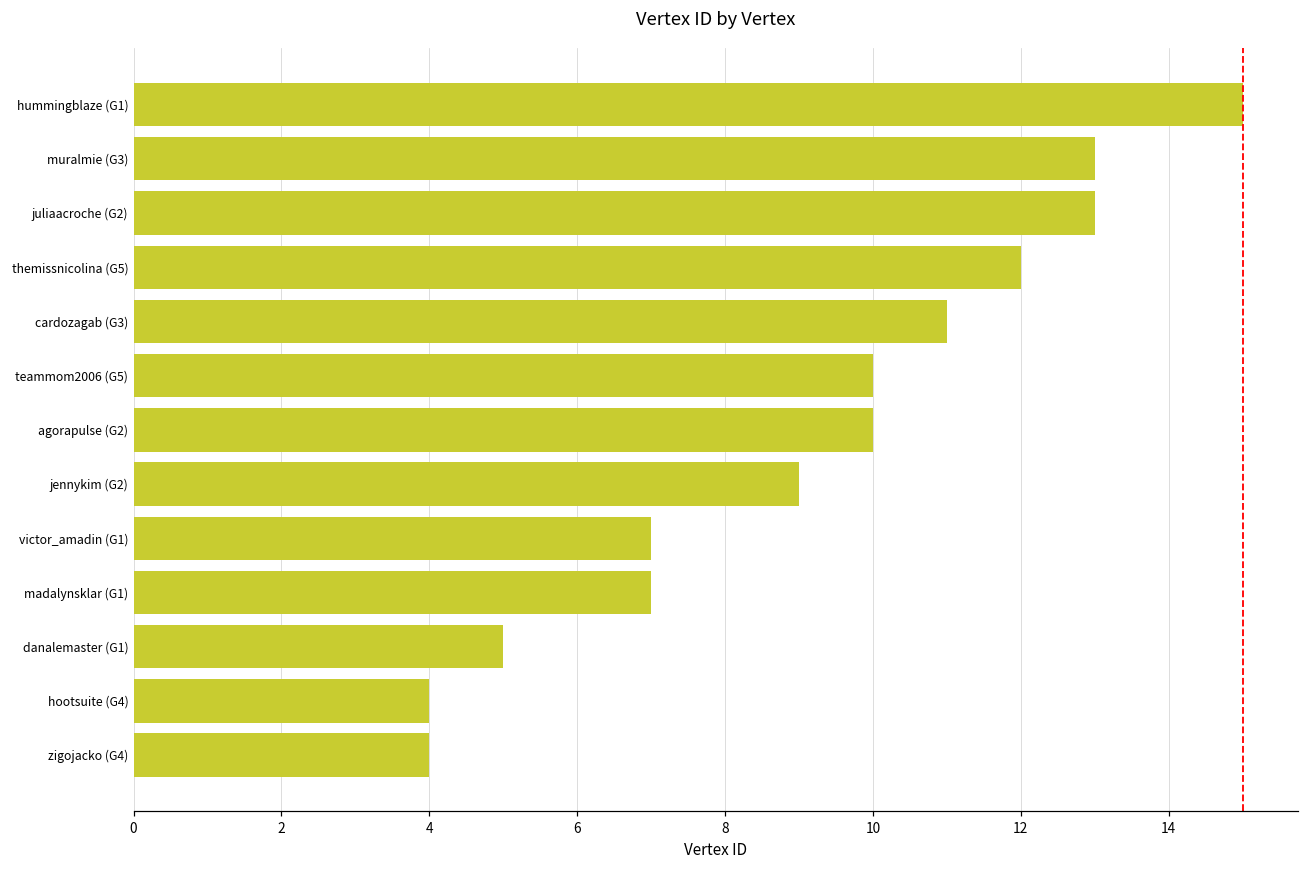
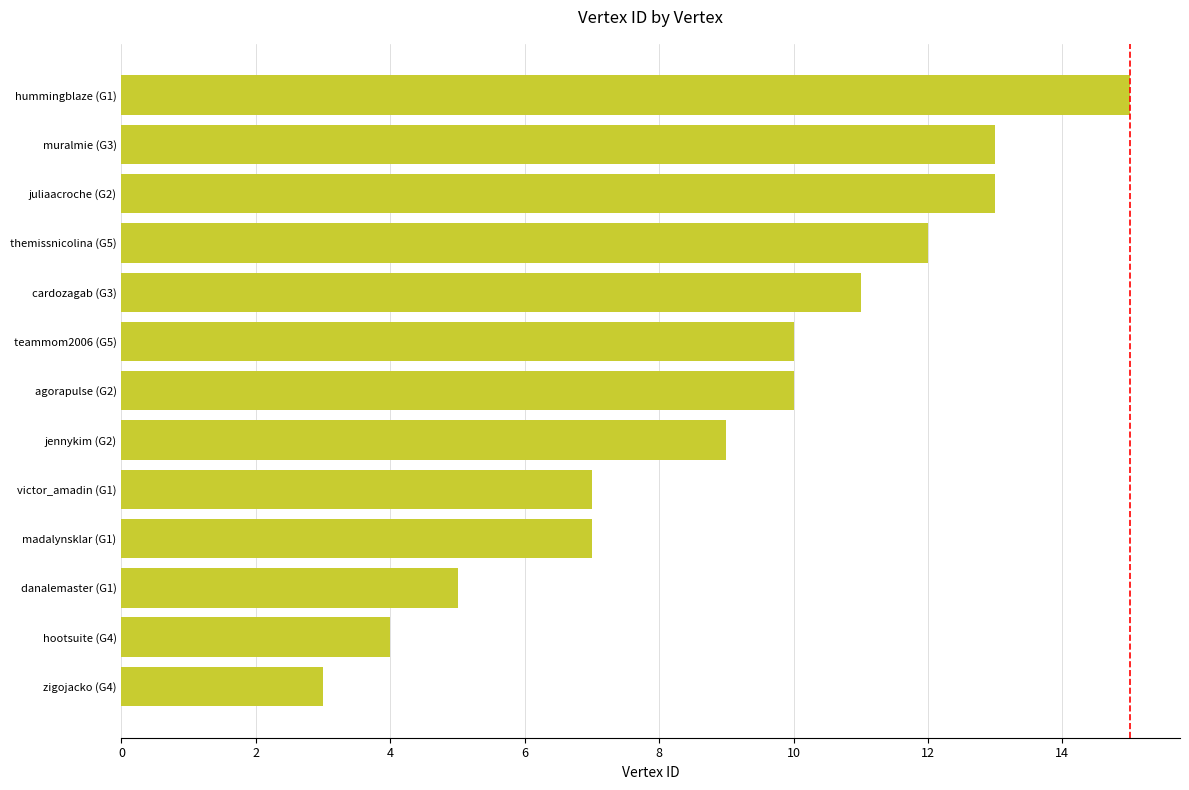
zigojacko (G4): 4 -> 3
